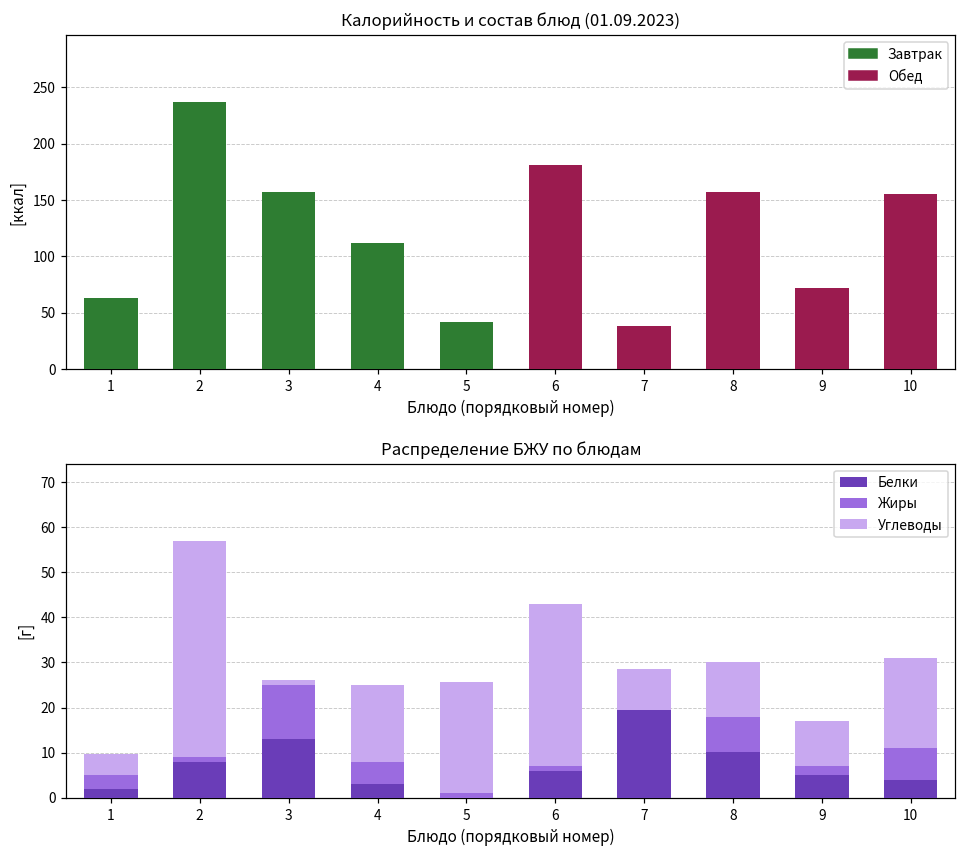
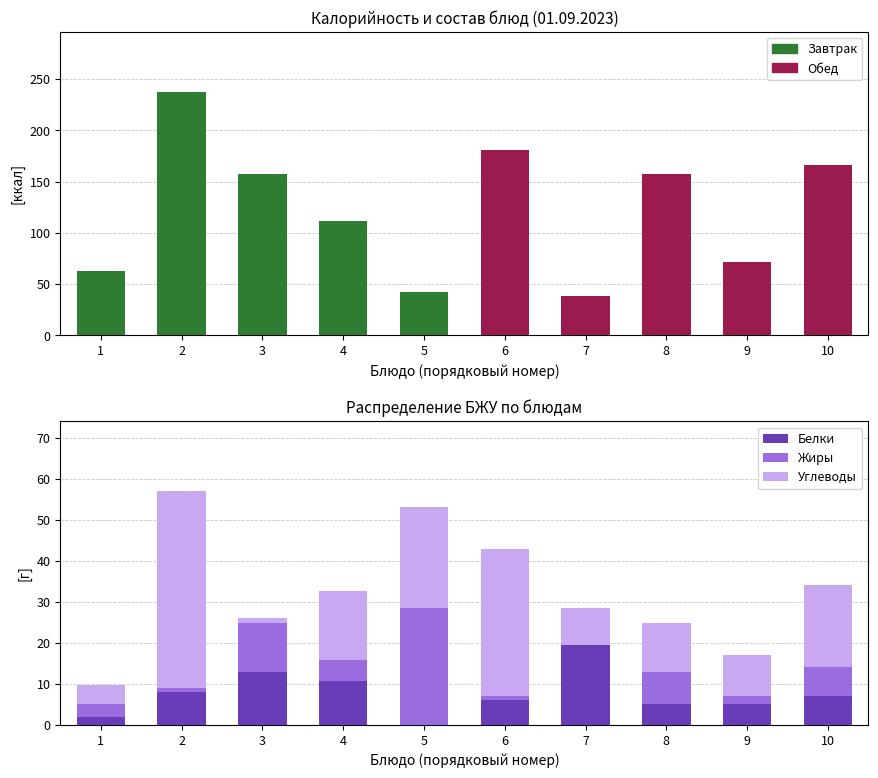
Калорийность и состав блюд (01.09.2023), 10: 155 -> 166
Распределение БЖУ по блюдам, Белки, 4: 3 -> 11
Распределение БЖУ по блюдам, Жиры, 5: 1 -> 29
Распределение БЖУ по блюдам, Белки, 8: 10 -> 5
Распределение БЖУ по блюдам, Белки, 10: 4 -> 7
